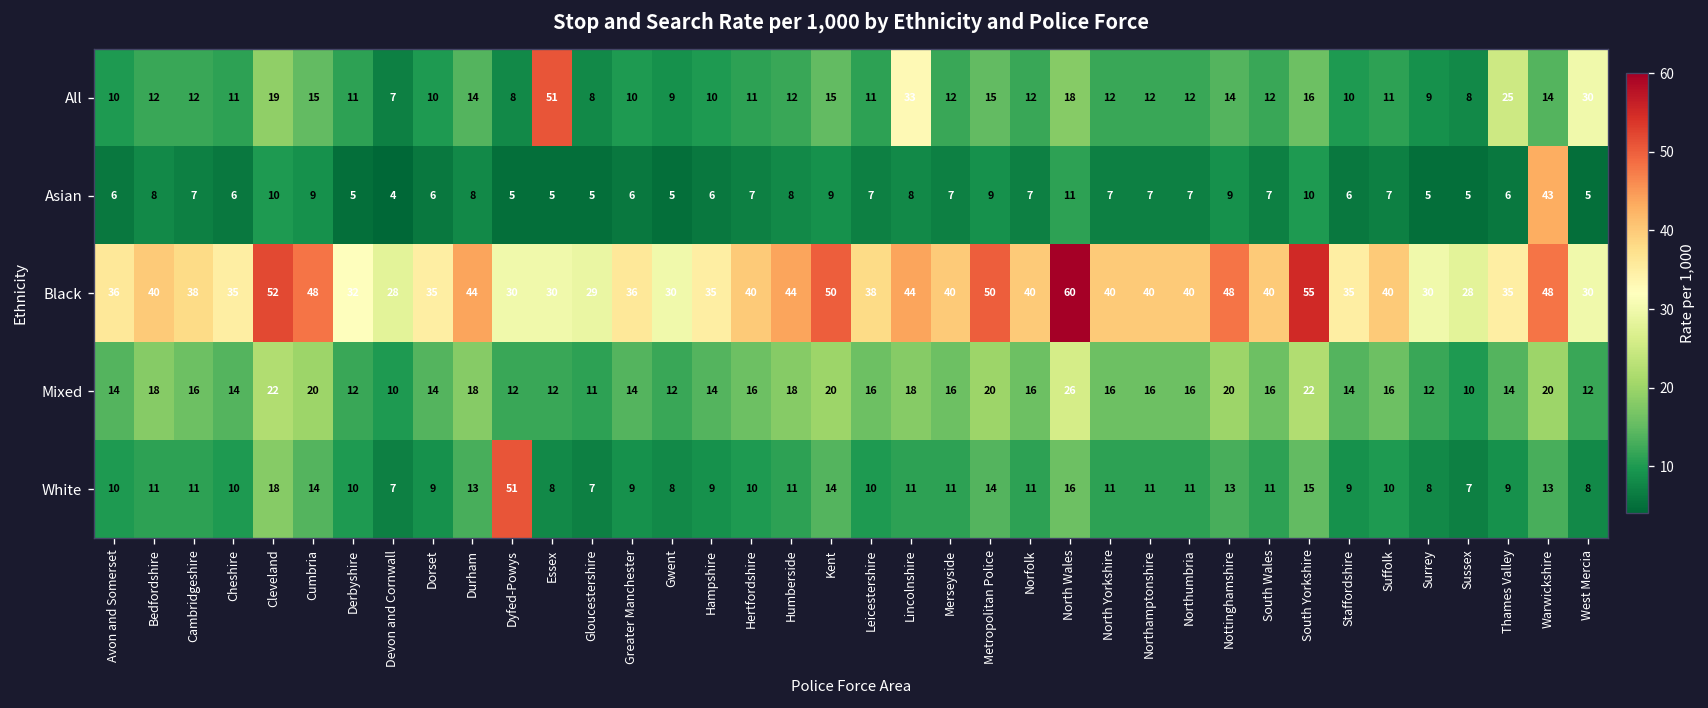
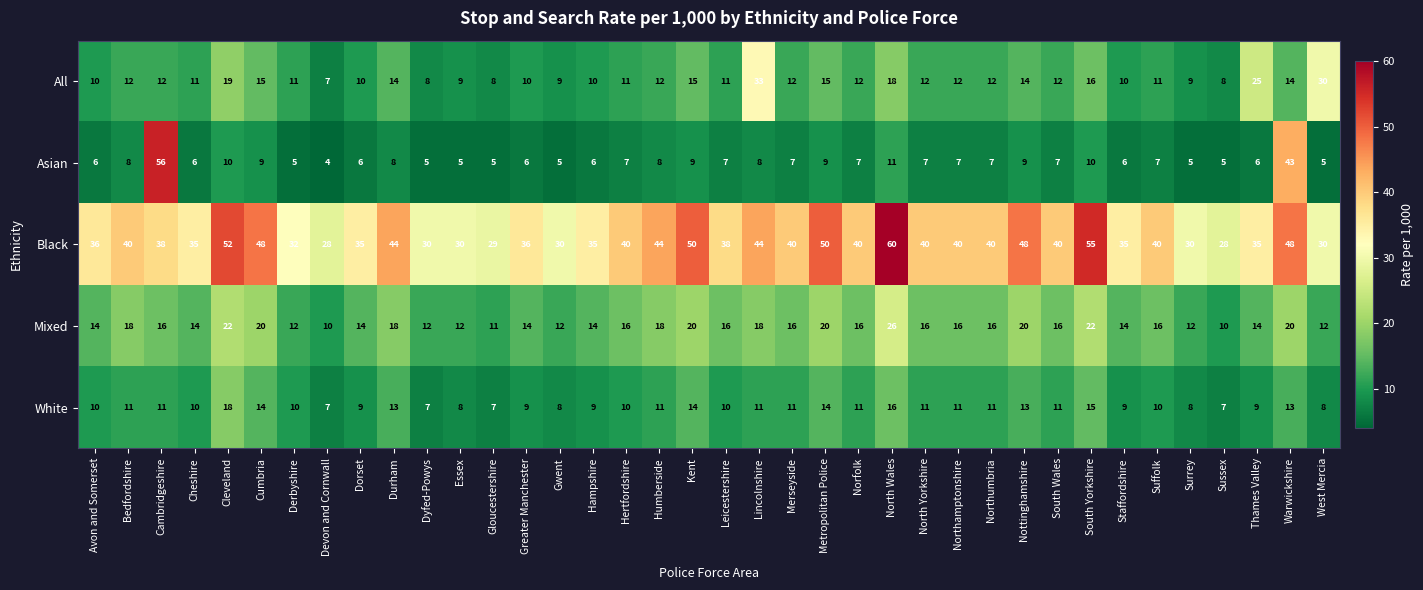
All, Essex: 51 -> 9
Asian, Cambridgeshire: 7 -> 56
White, Dyfed-Powys: 51 -> 7
